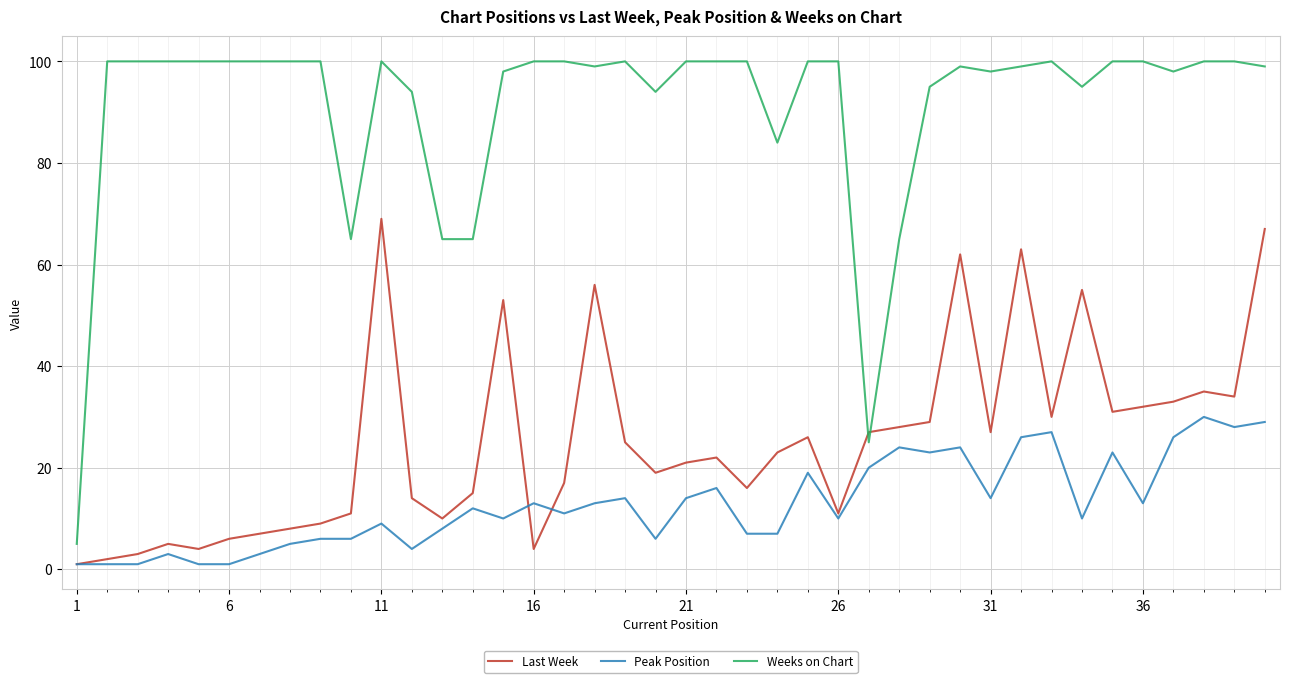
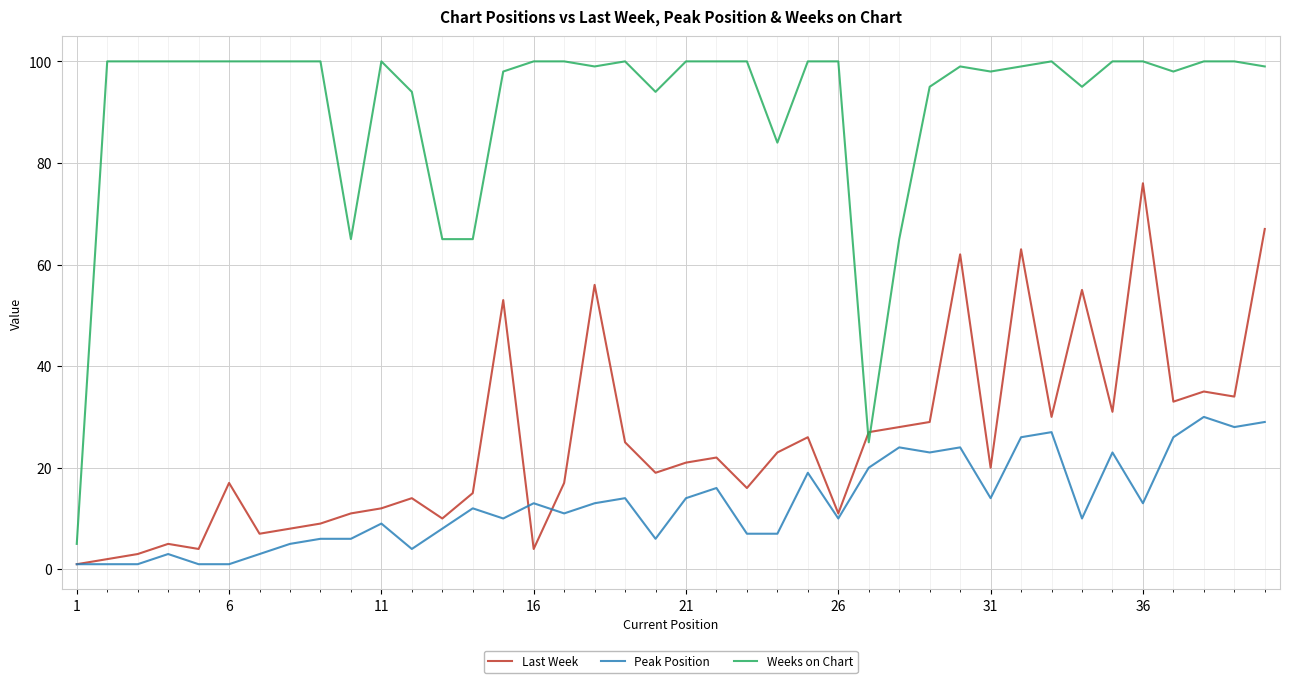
Last Week, 6: 6 -> 17
Last Week, 11: 69 -> 12
Last Week, 31: 27 -> 20
Last Week, 36: 32 -> 76
